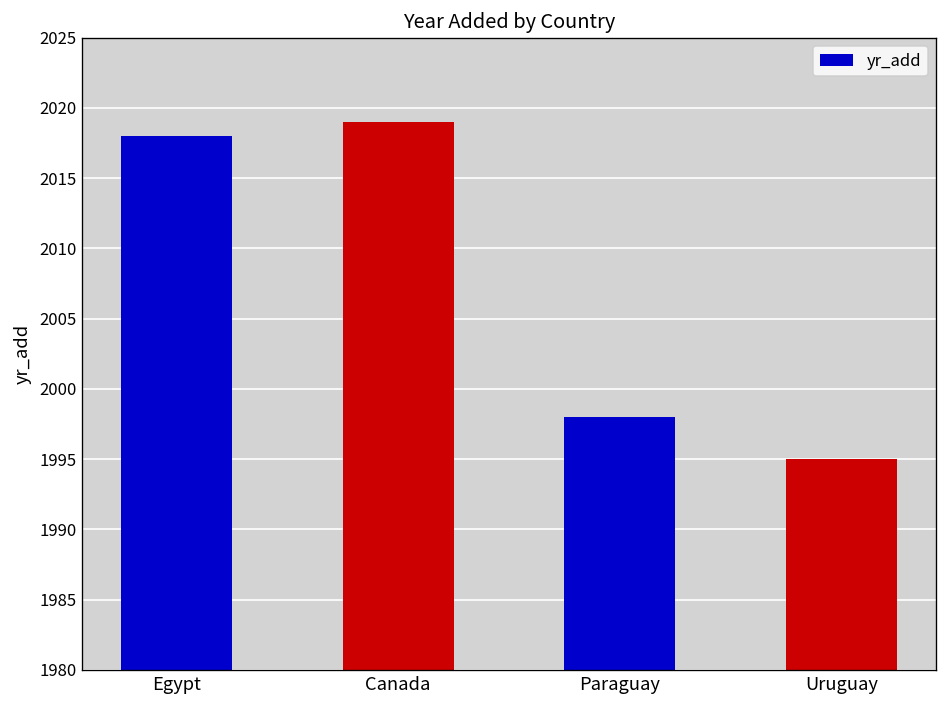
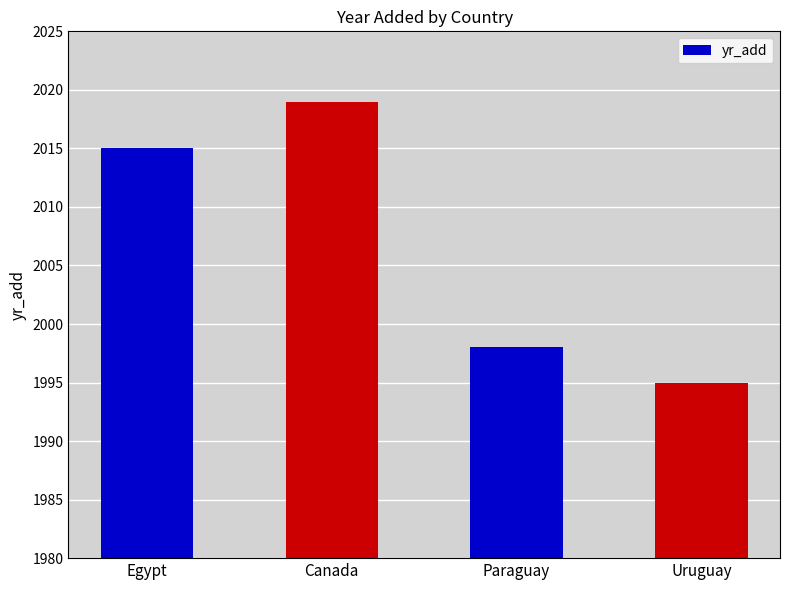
Egypt: 2018 -> 2015
